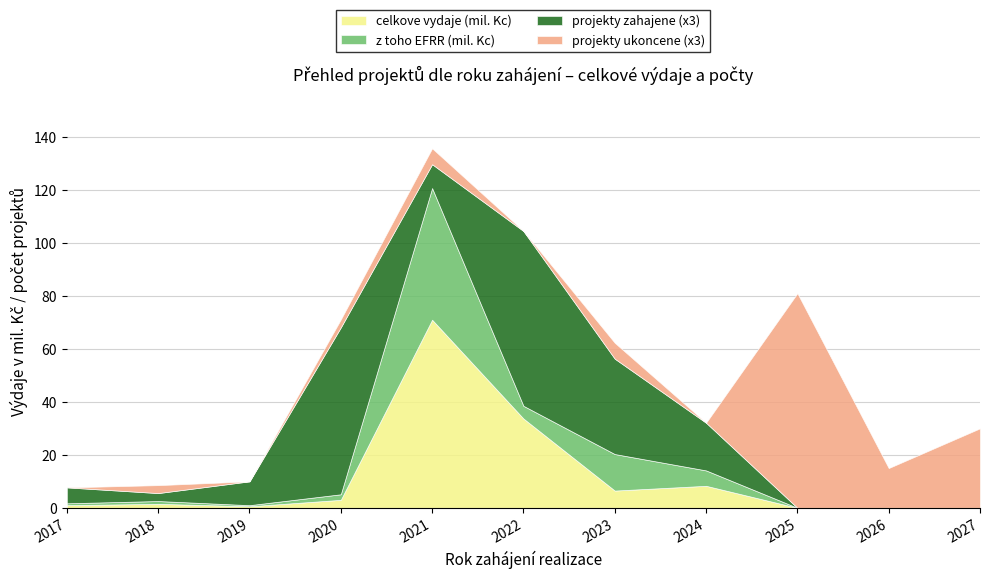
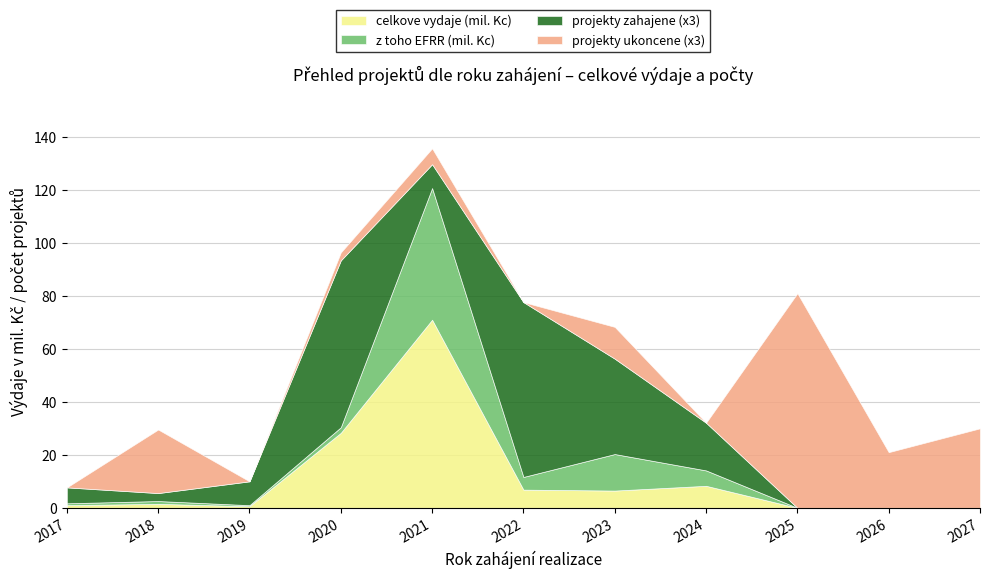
projekty ukoncene (x3), 2018: 3 -> 24
celkove vydaje (mil. Kc), 2020: 3 -> 28
celkove vydaje (mil. Kc), 2022: 34 -> 7
projekty ukoncene (x3), 2023: 6 -> 12
projekty ukoncene (x3), 2026: 15 -> 21
